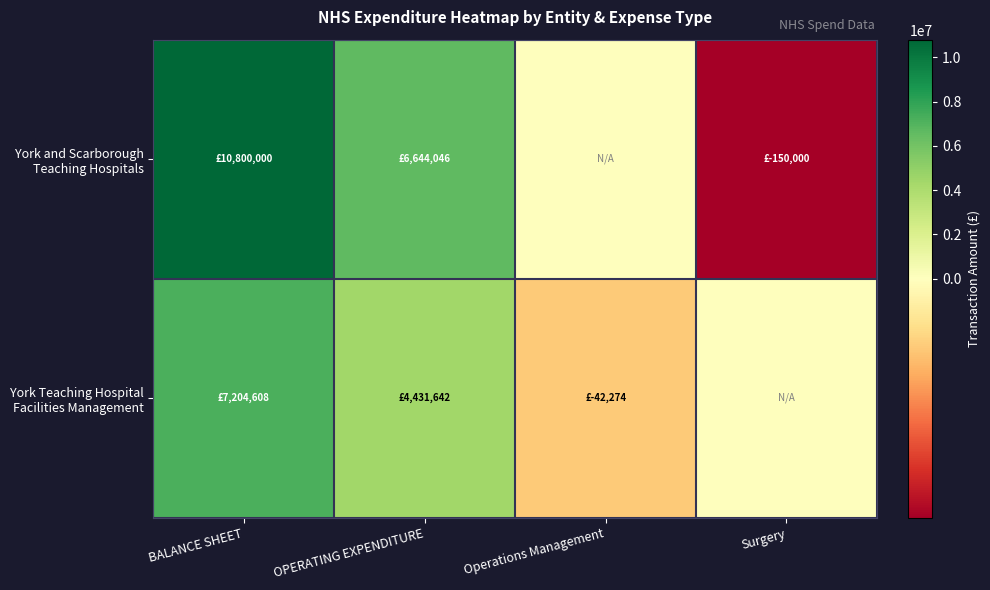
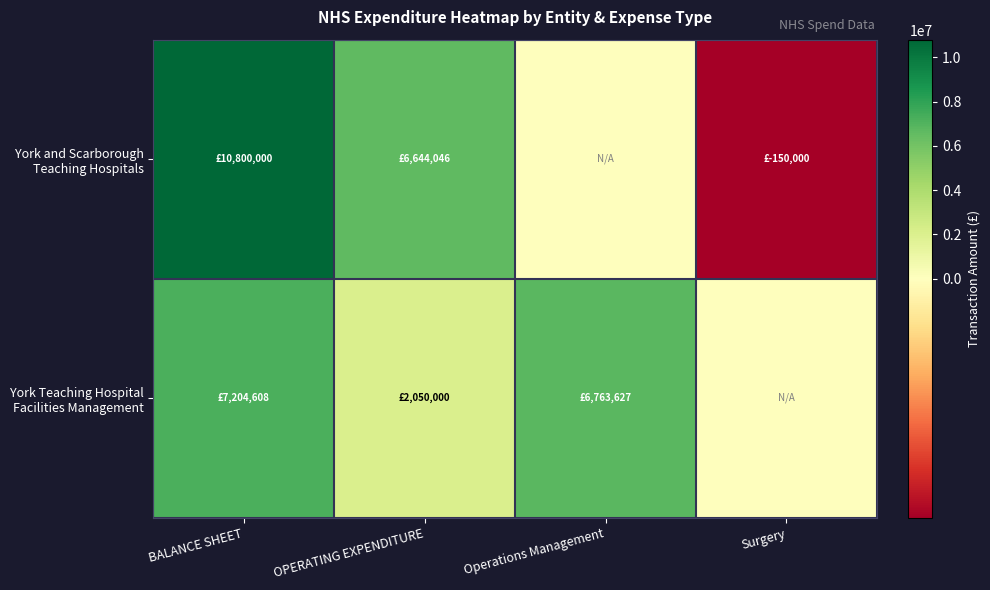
York Teaching Hospital Facilities Management, OPERATING EXPENDITURE: £4,431,642 -> £2,050,000
York Teaching Hospital Facilities Management, Operations Management: £-42,274 -> £6,763,627
